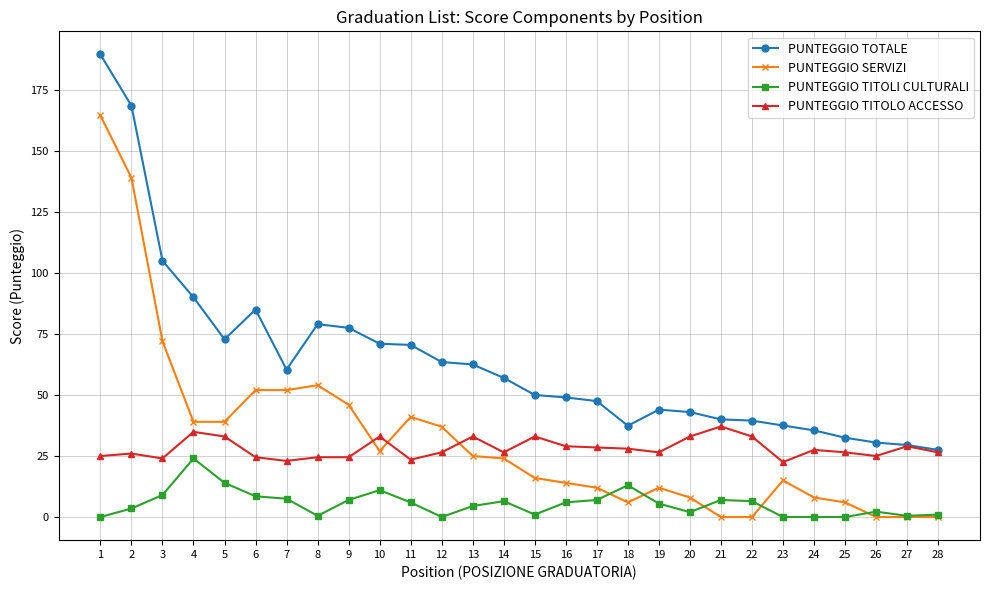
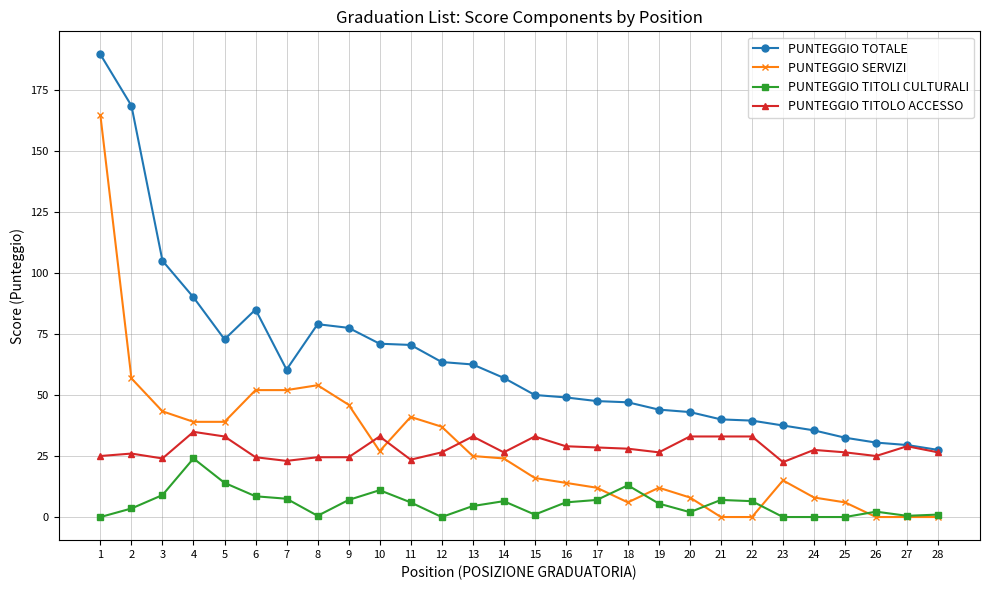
PUNTEGGIO SERVIZI, 2: 139 -> 57
PUNTEGGIO SERVIZI, 3: 72 -> 43
PUNTEGGIO TOTALE, 18: 37 -> 47
PUNTEGGIO TITOLO ACCESSO, 21: 37 -> 33
